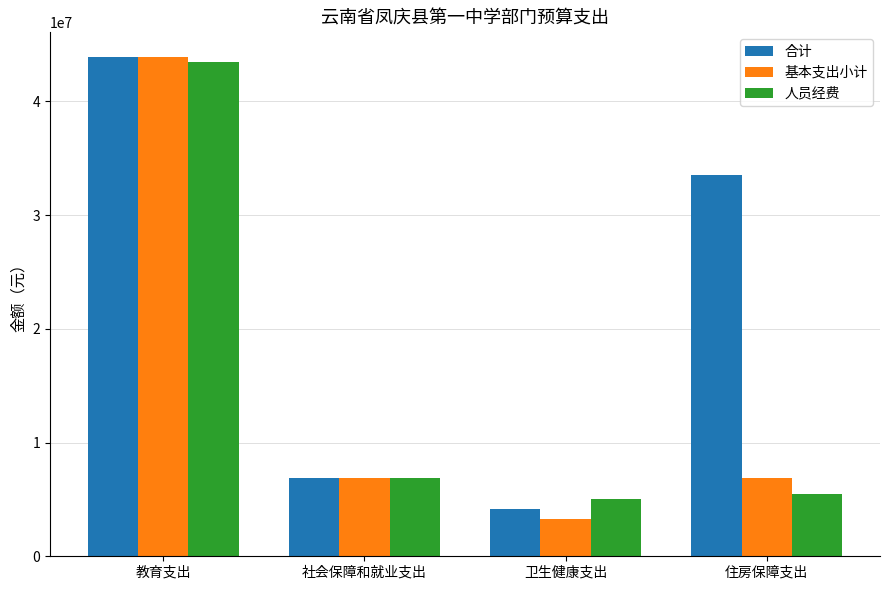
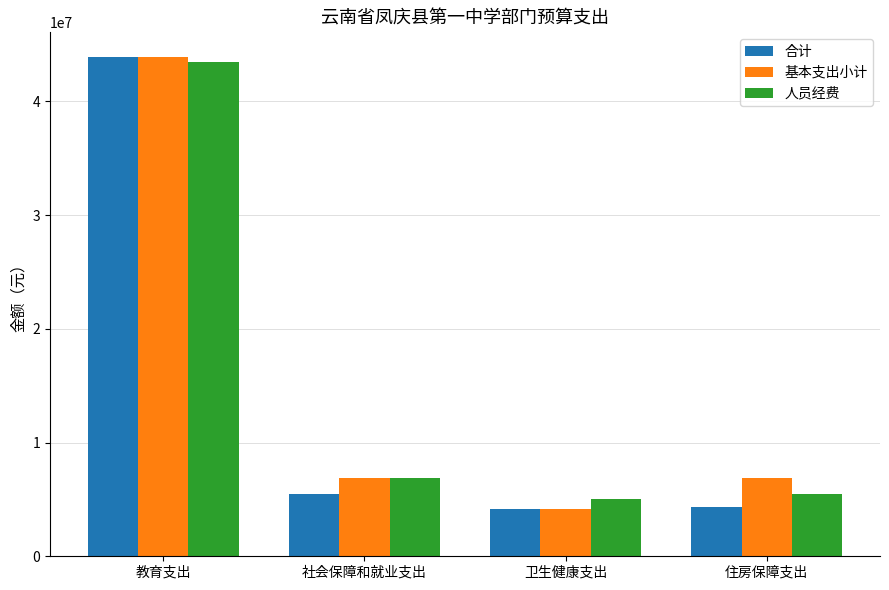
合计, 社会保障和就业支出: 6900000 -> 5400000
基本支出小计, 卫生健康支出: 3300000 -> 4100000
合计, 住房保障支出: 33500000 -> 4300000
